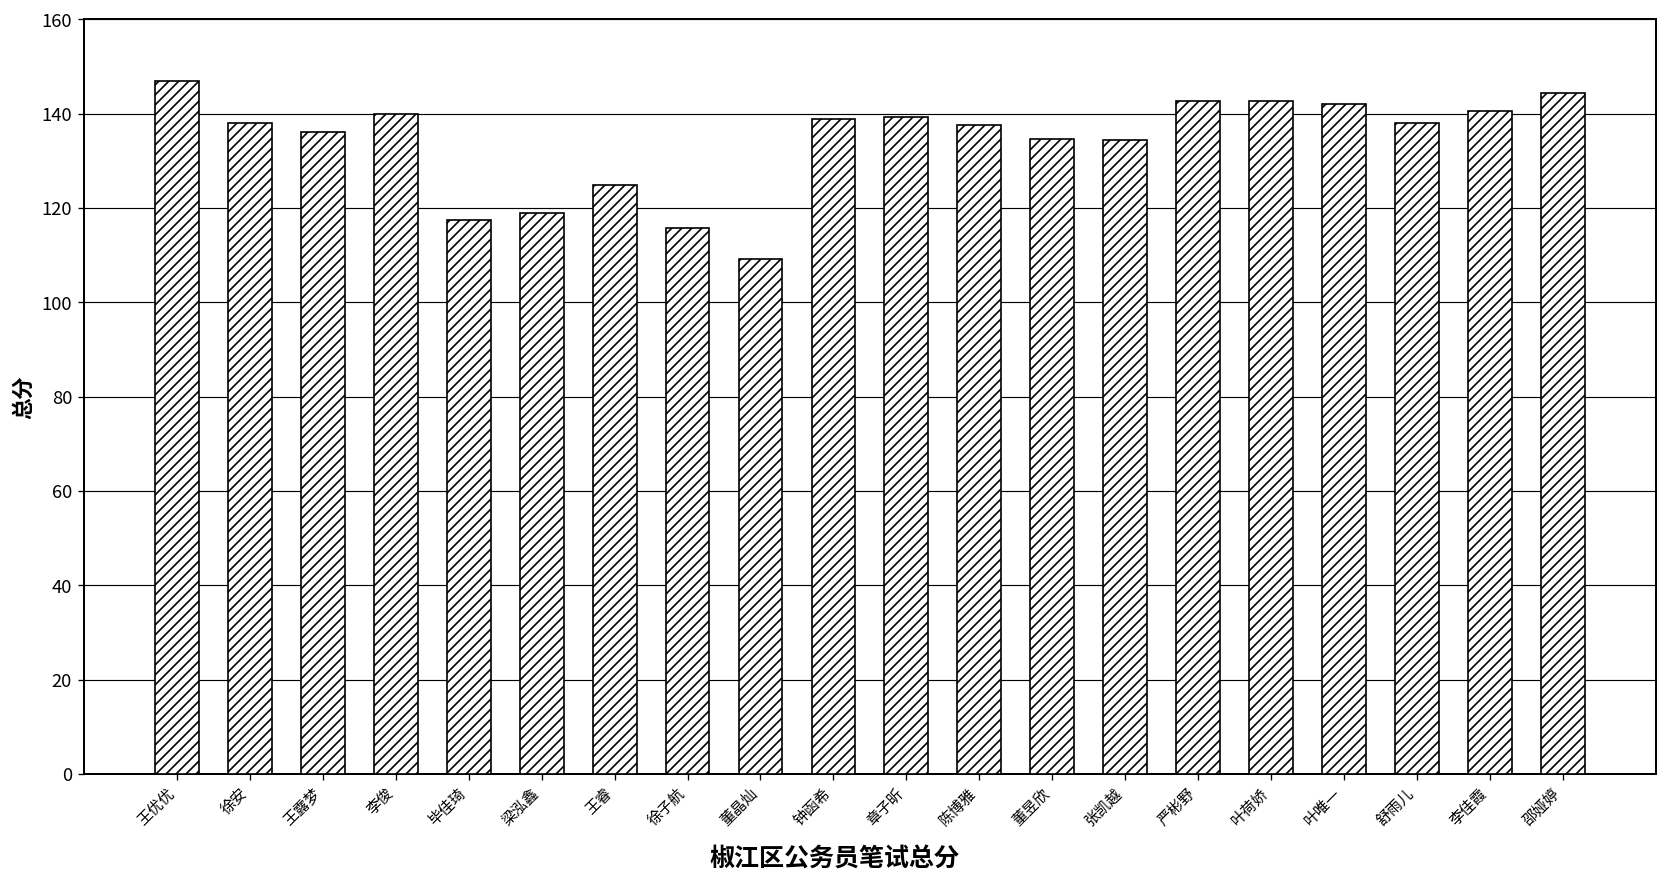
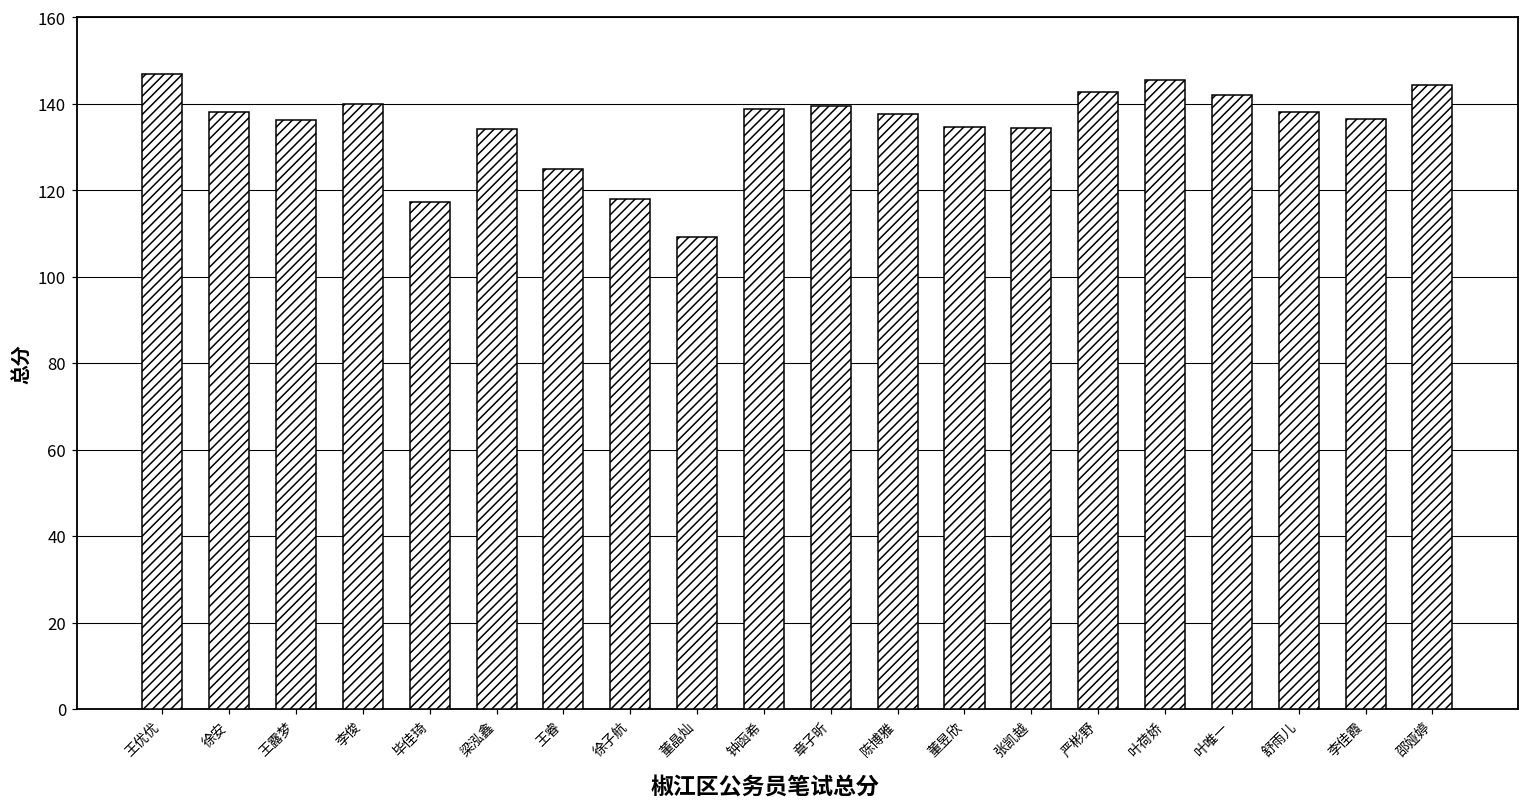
梁泓鑫: 119 -> 134
徐子航: 116 -> 118
叶荷娇: 143 -> 146
李佳霞: 141 -> 136
